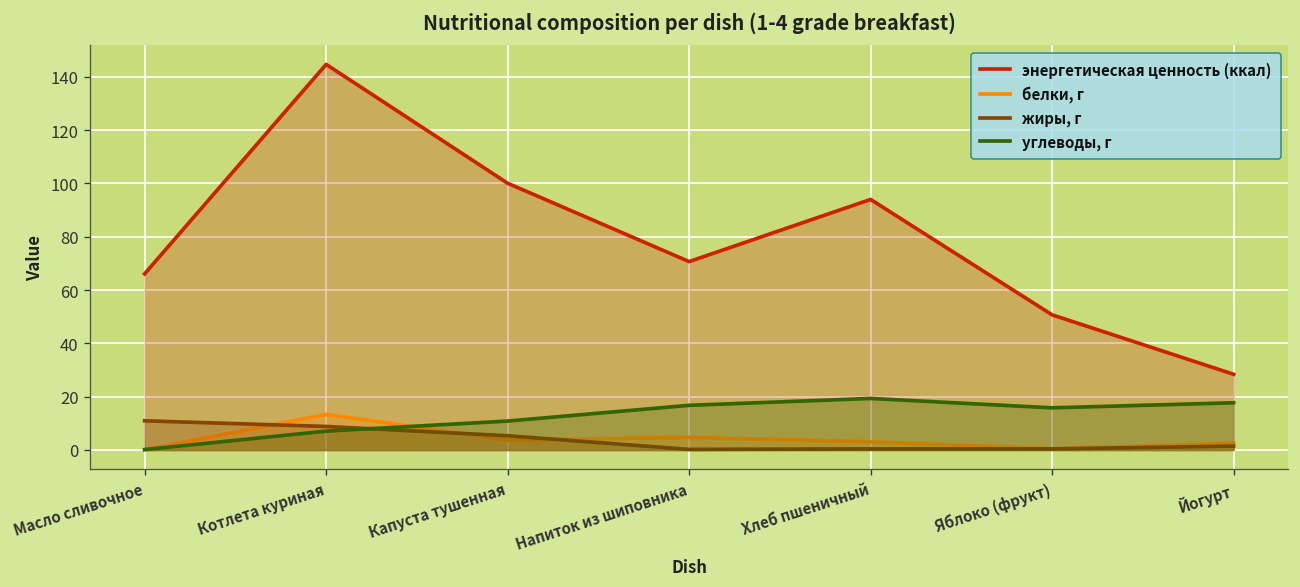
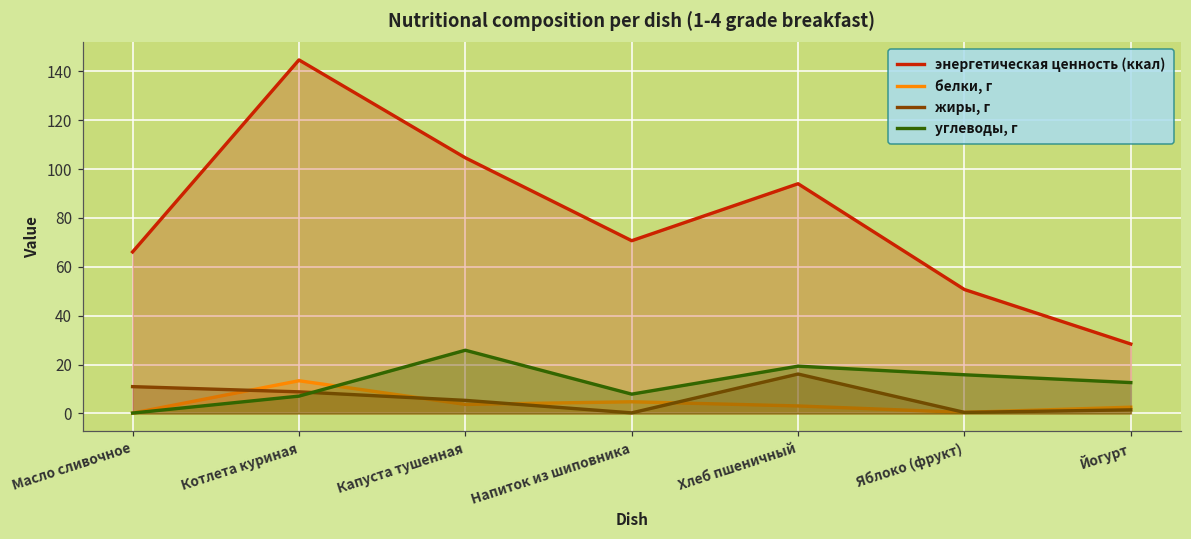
энергетическая ценность (ккал), Капуста тушенная: 100 -> 105
углеводы, г, Капуста тушенная: 11 -> 26
углеводы, г, Напиток из шиповника: 17 -> 8
жиры, г, Хлеб пшеничный: 0 -> 16
углеводы, г, Йогурт: 18 -> 13
